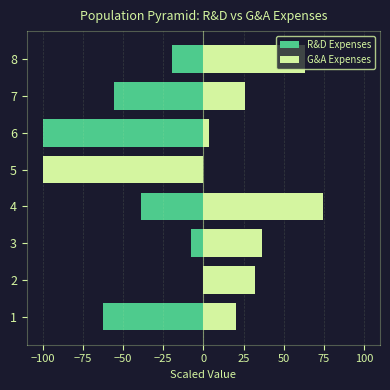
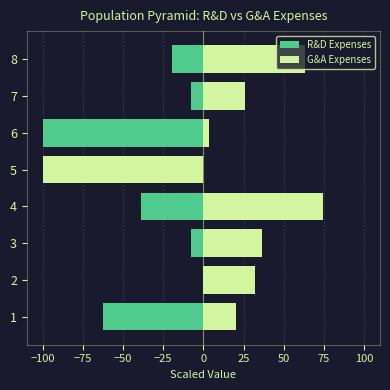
R&D Expenses, 7: -56 -> -8
